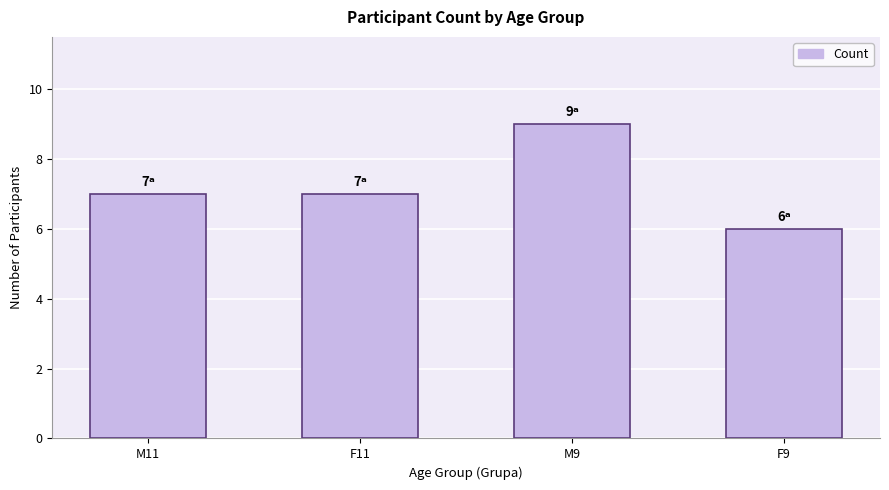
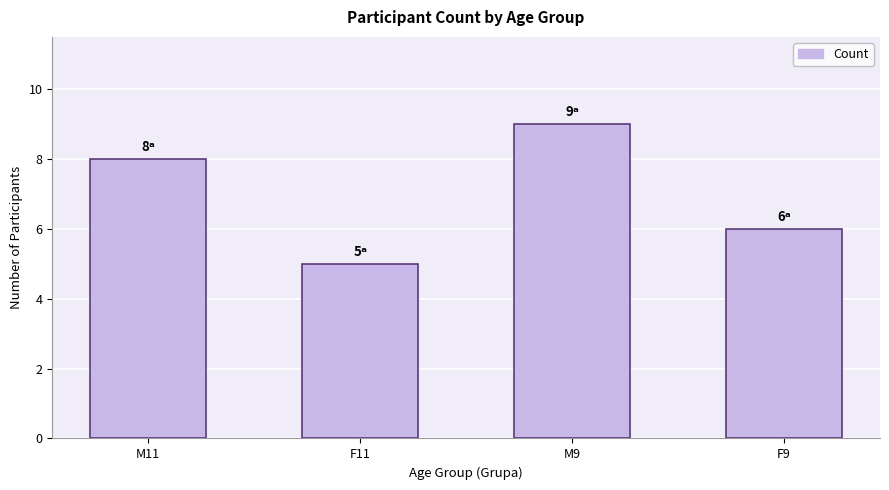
M11: 7ᵃ -> 8ᵃ
F11: 7ᵃ -> 5ᵃ
